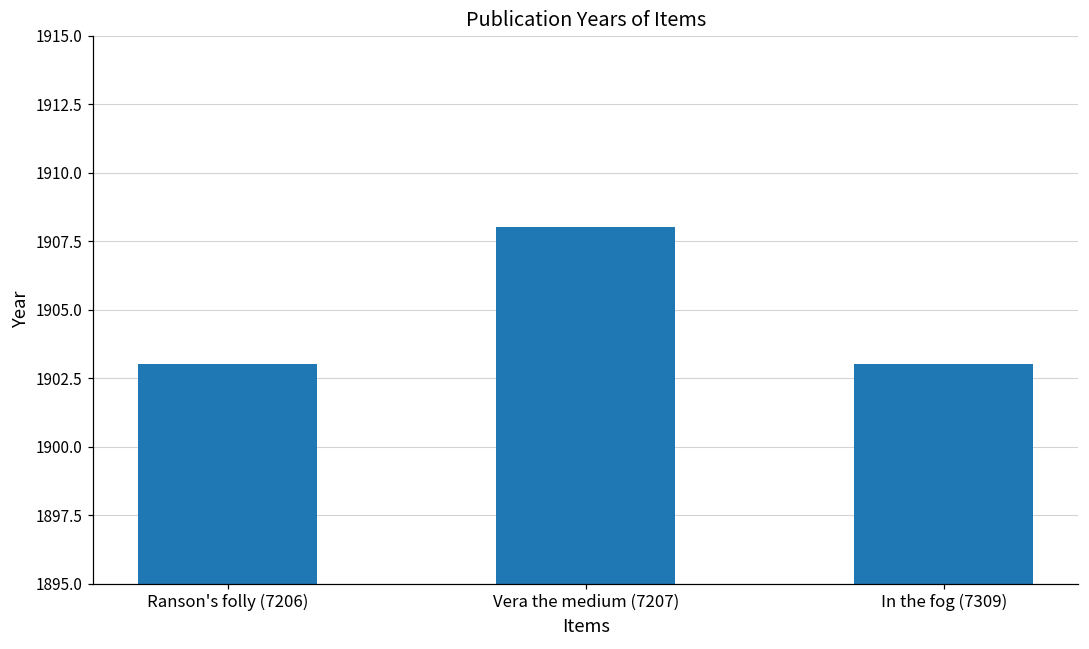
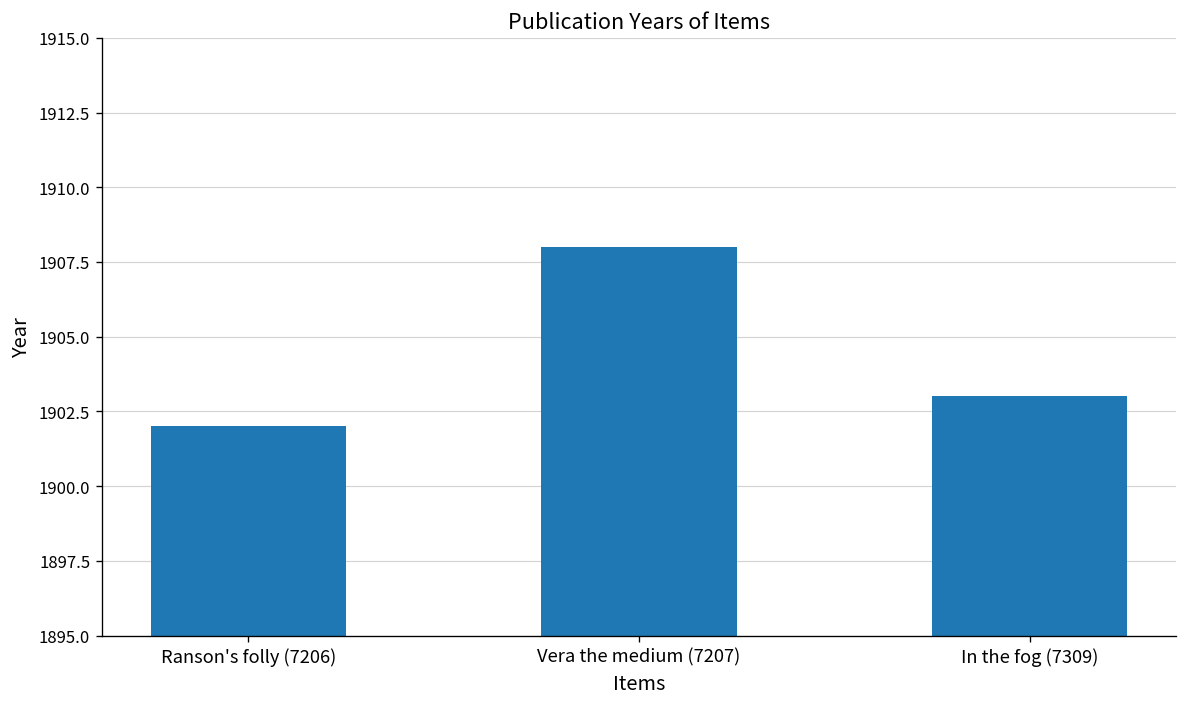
Ranson's folly (7206): 1903 -> 1902
